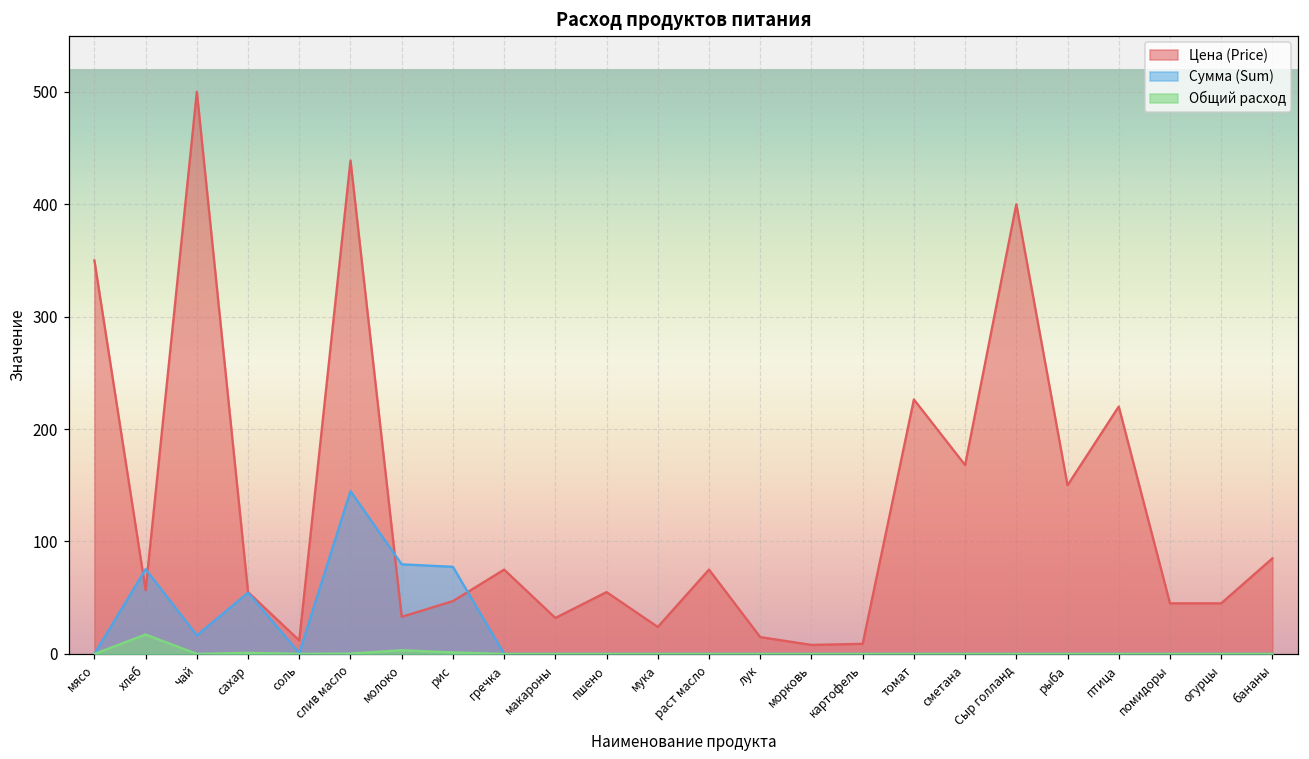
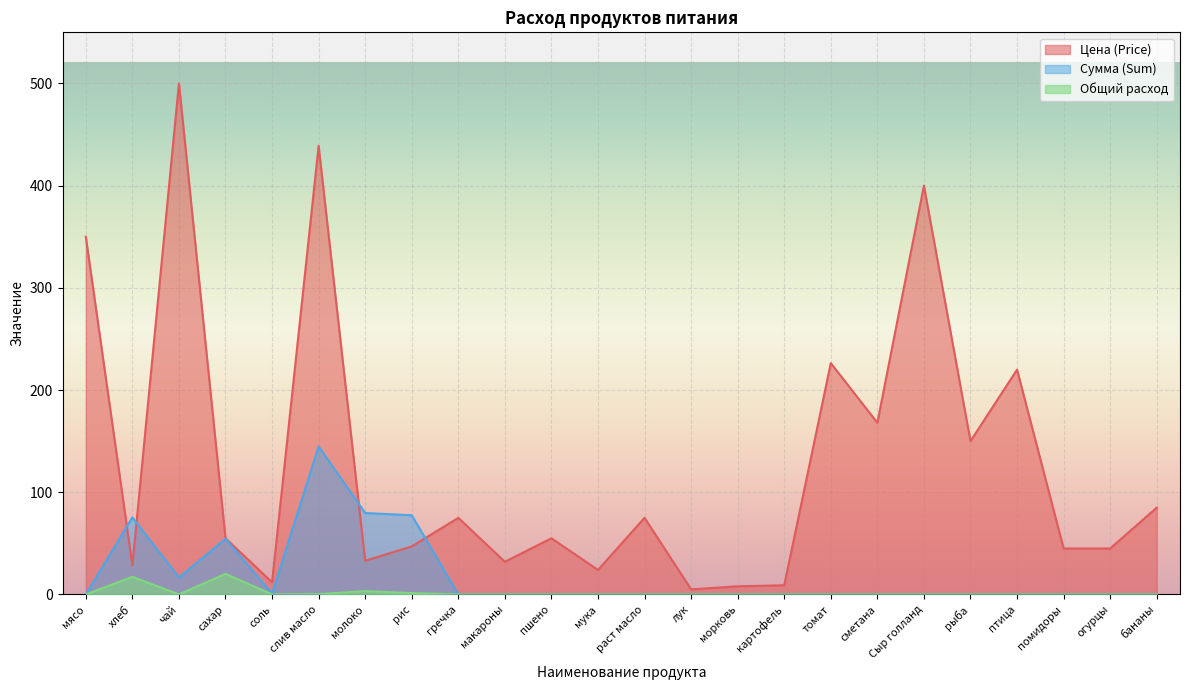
Цена (Price), хлеб: 57 -> 29
Общий расход, сахар: 1 -> 20
Цена (Price), лук: 15 -> 5
